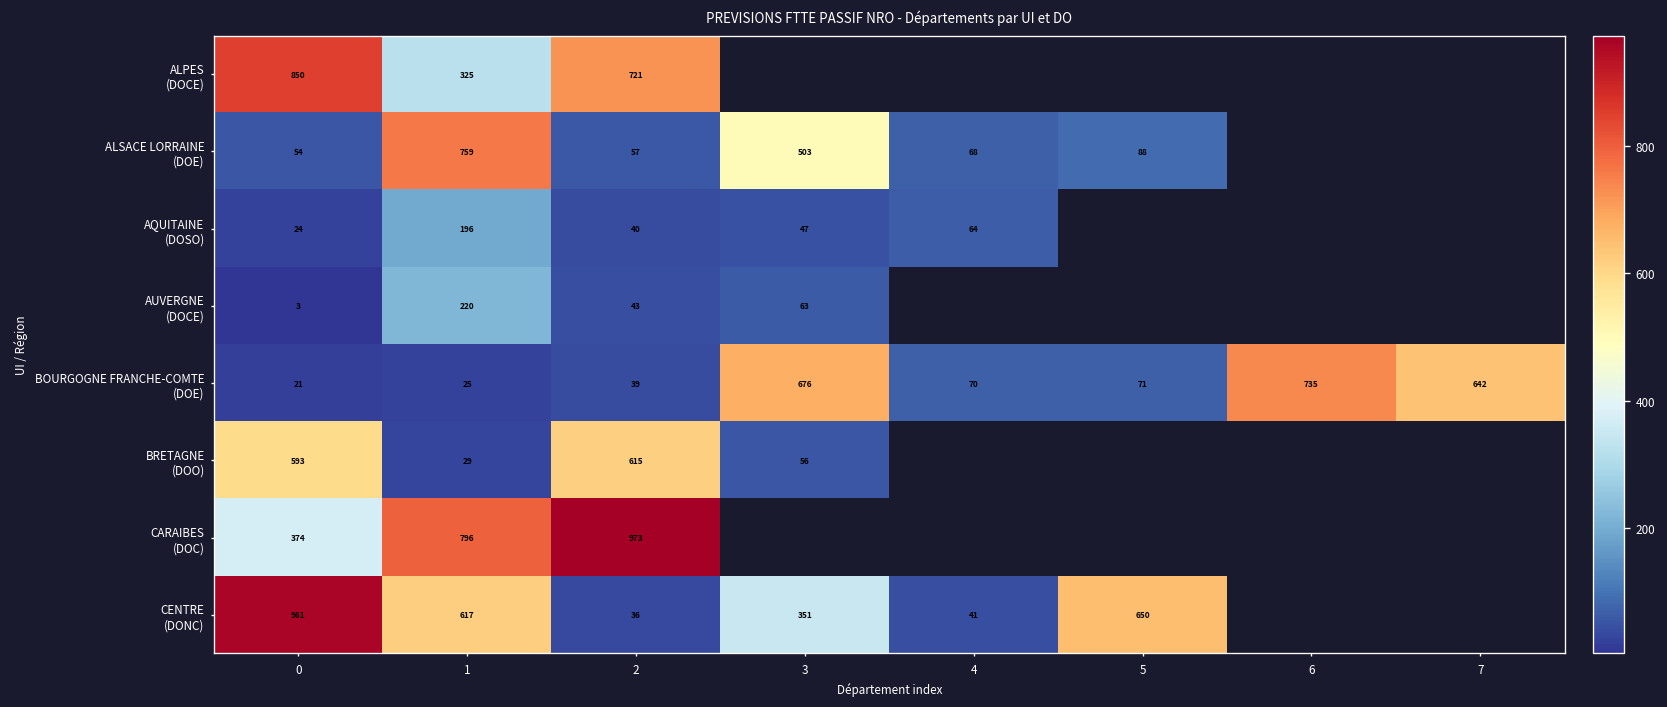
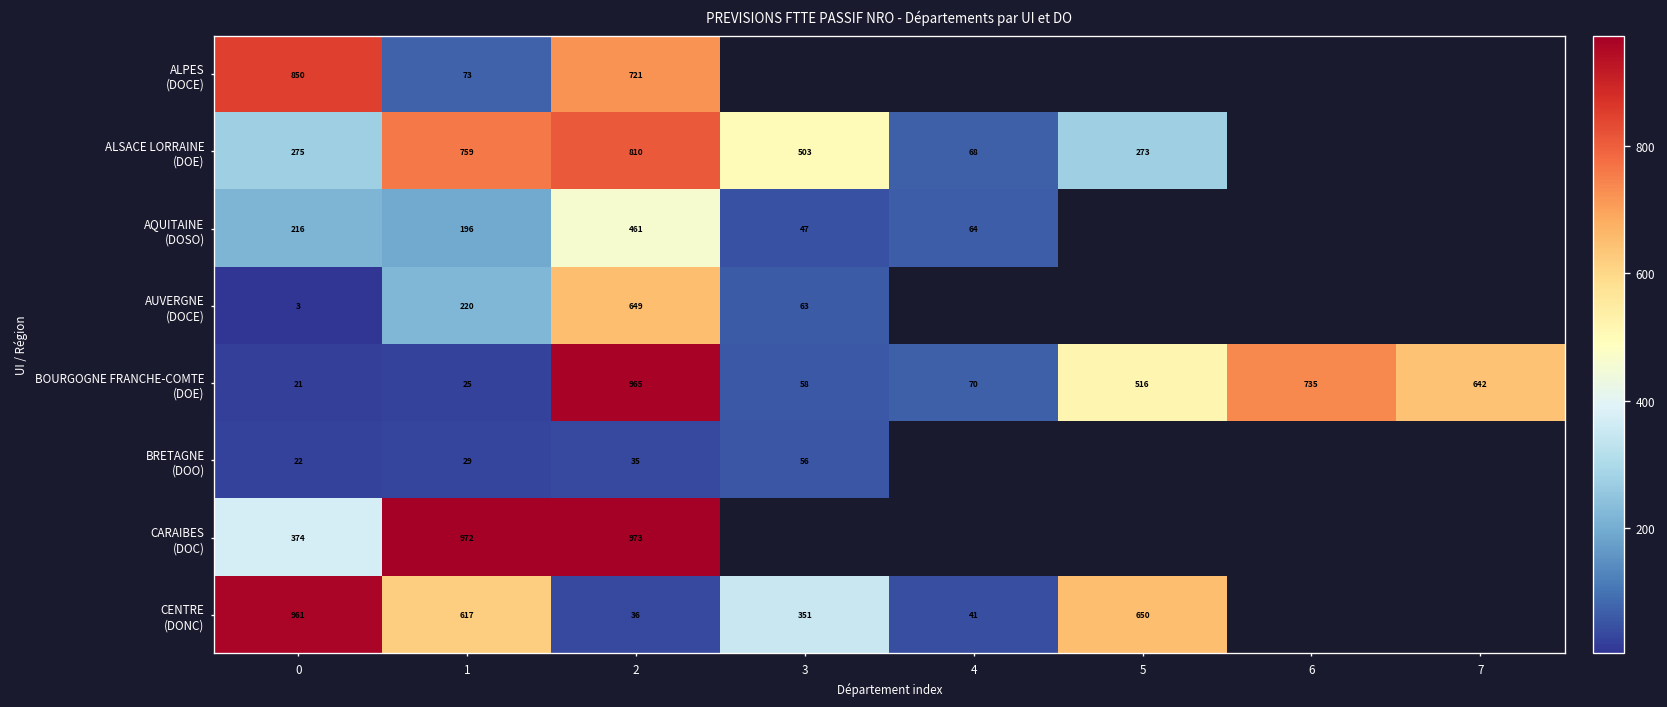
ALPES (DOCE), 1: 325 -> 73
ALSACE LORRAINE (DOE), 0: 54 -> 275
ALSACE LORRAINE (DOE), 2: 57 -> 810
ALSACE LORRAINE (DOE), 5: 88 -> 273
AQUITAINE (DOSO), 0: 24 -> 216
AQUITAINE (DOSO), 2: 40 -> 461
AUVERGNE (DOCE), 2: 43 -> 649
BOURGOGNE FRANCHE-COMTE (DOE), 2: 39 -> 965
BOURGOGNE FRANCHE-COMTE (DOE), 3: 676 -> 58
BOURGOGNE FRANCHE-COMTE (DOE), 5: 71 -> 516
BRETAGNE (DOO), 0: 593 -> 22
BRETAGNE (DOO), 2: 615 -> 35
CARAIBES (DOC), 1: 796 -> 972
